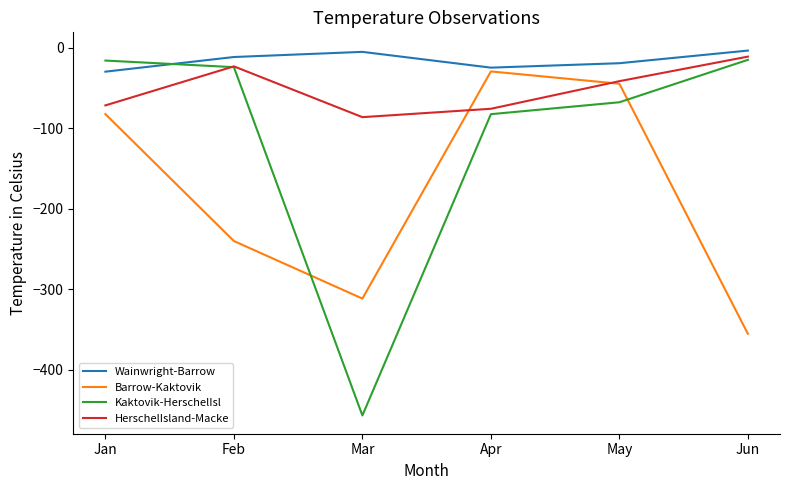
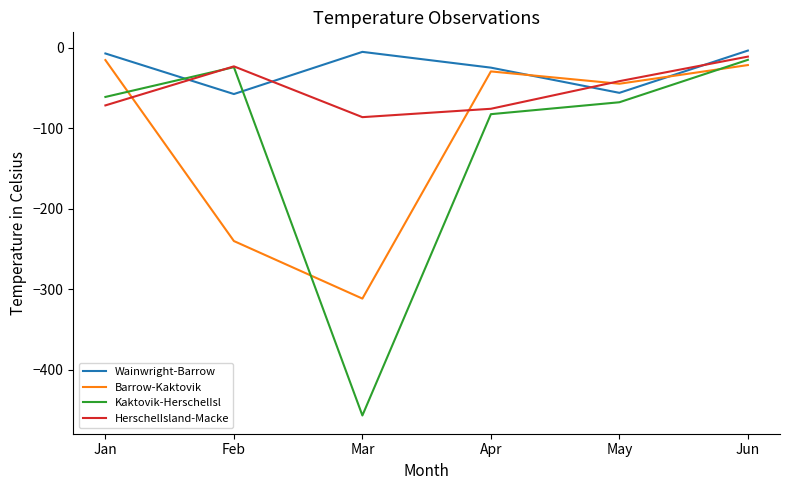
Wainwright-Barrow, Jan: -30 -> -10
Barrow-Kaktovik, Jan: -80 -> -20
Kaktovik-HerschelIsl, Jan: -20 -> -60
Wainwright-Barrow, Feb: -10 -> -60
Wainwright-Barrow, May: -20 -> -60
Barrow-Kaktovik, Jun: -360 -> -20
